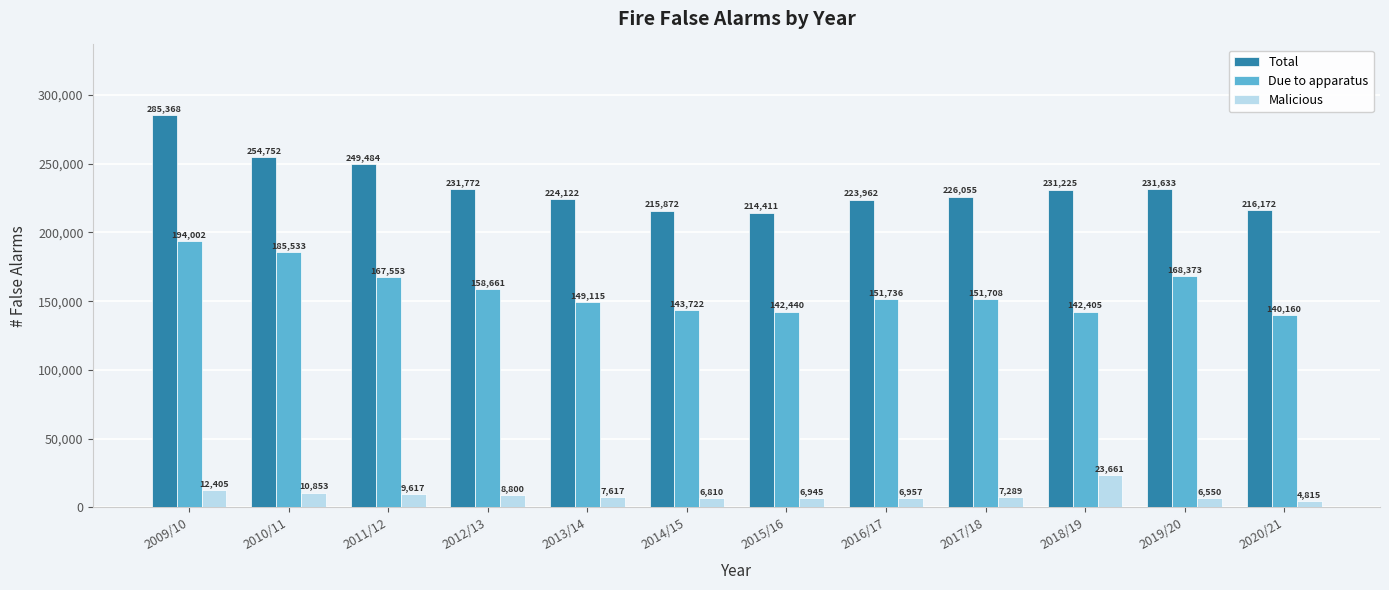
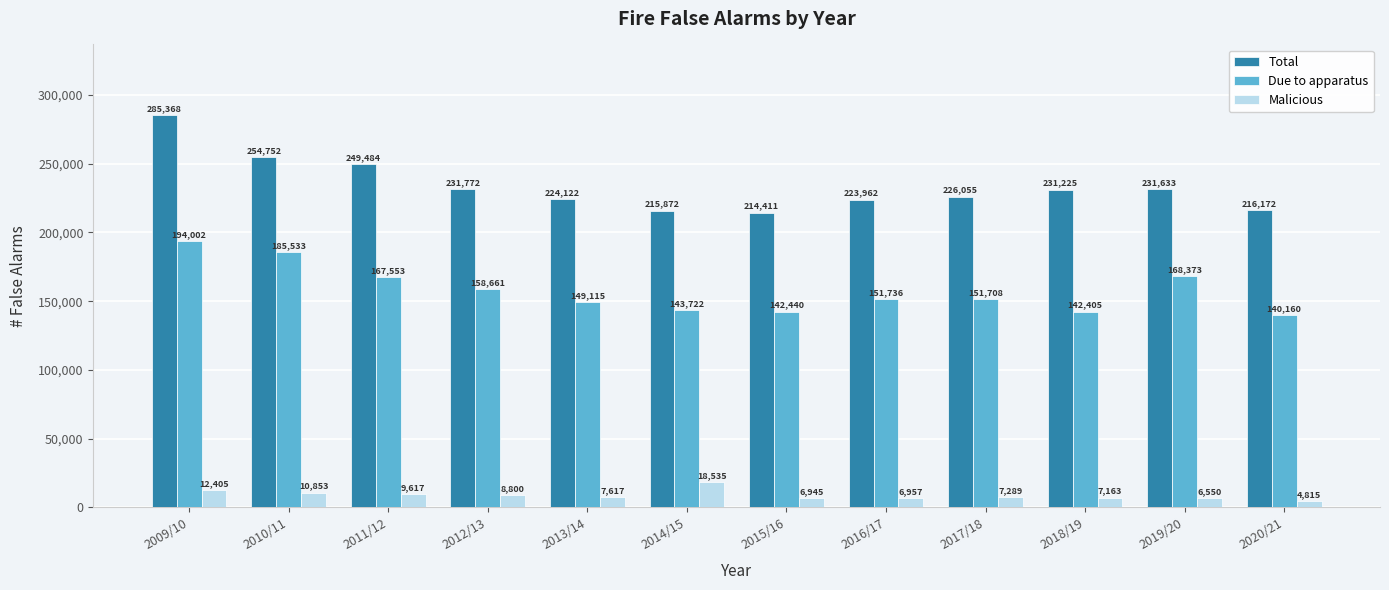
Malicious, 2014/15: 6,810 -> 18,535
Malicious, 2018/19: 23,661 -> 7,163
